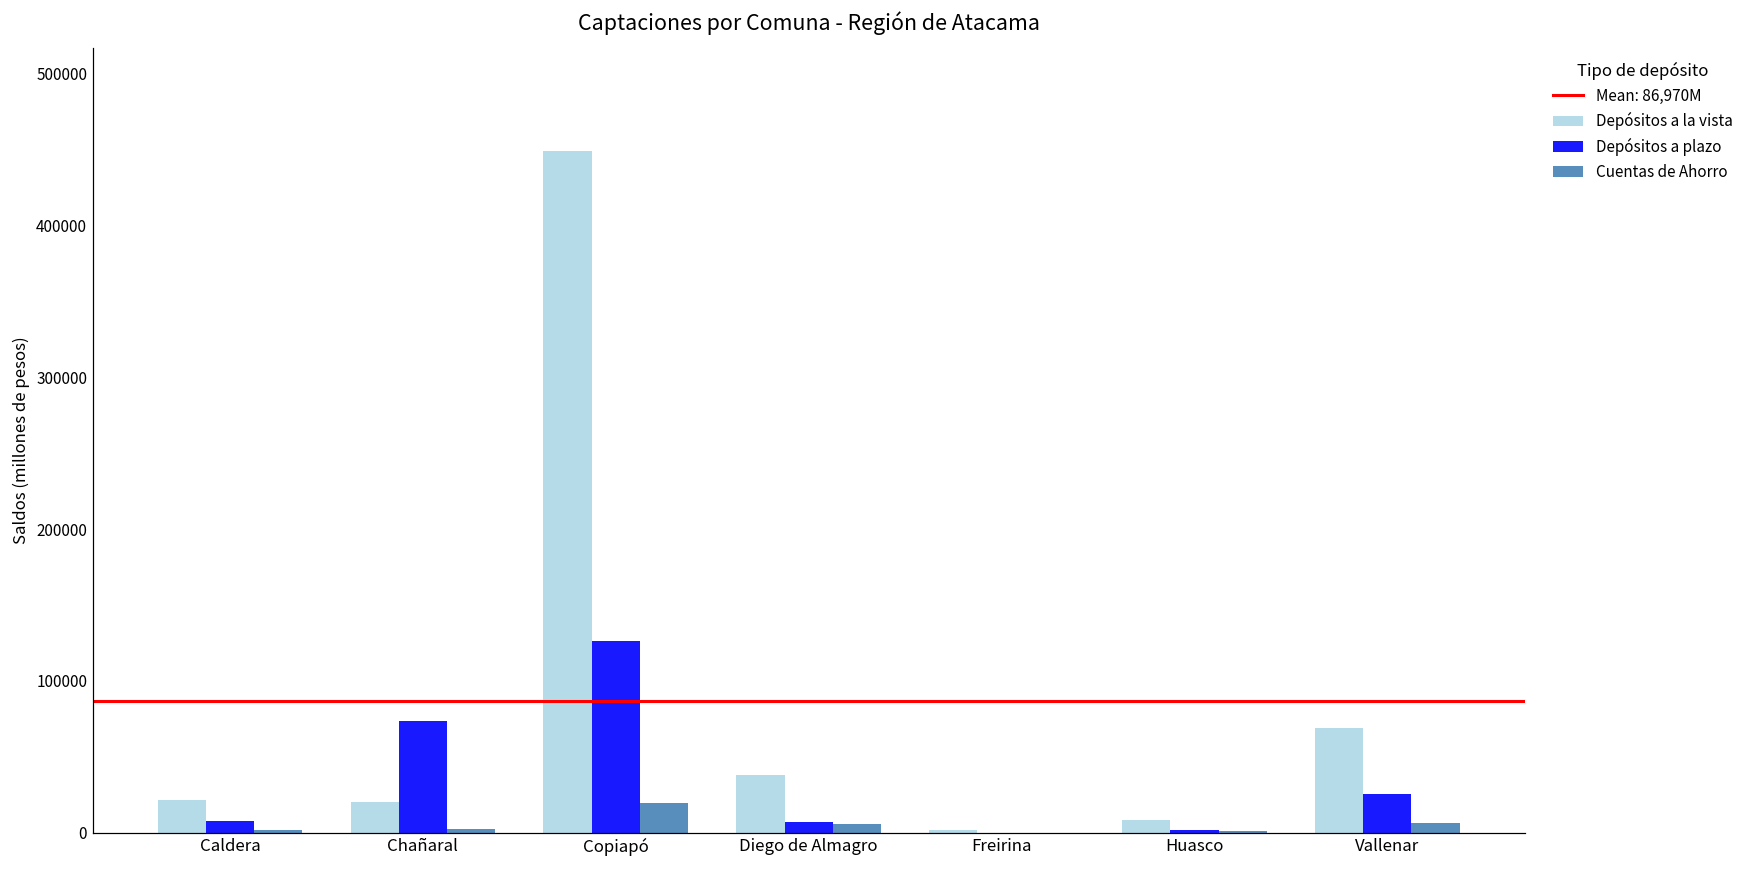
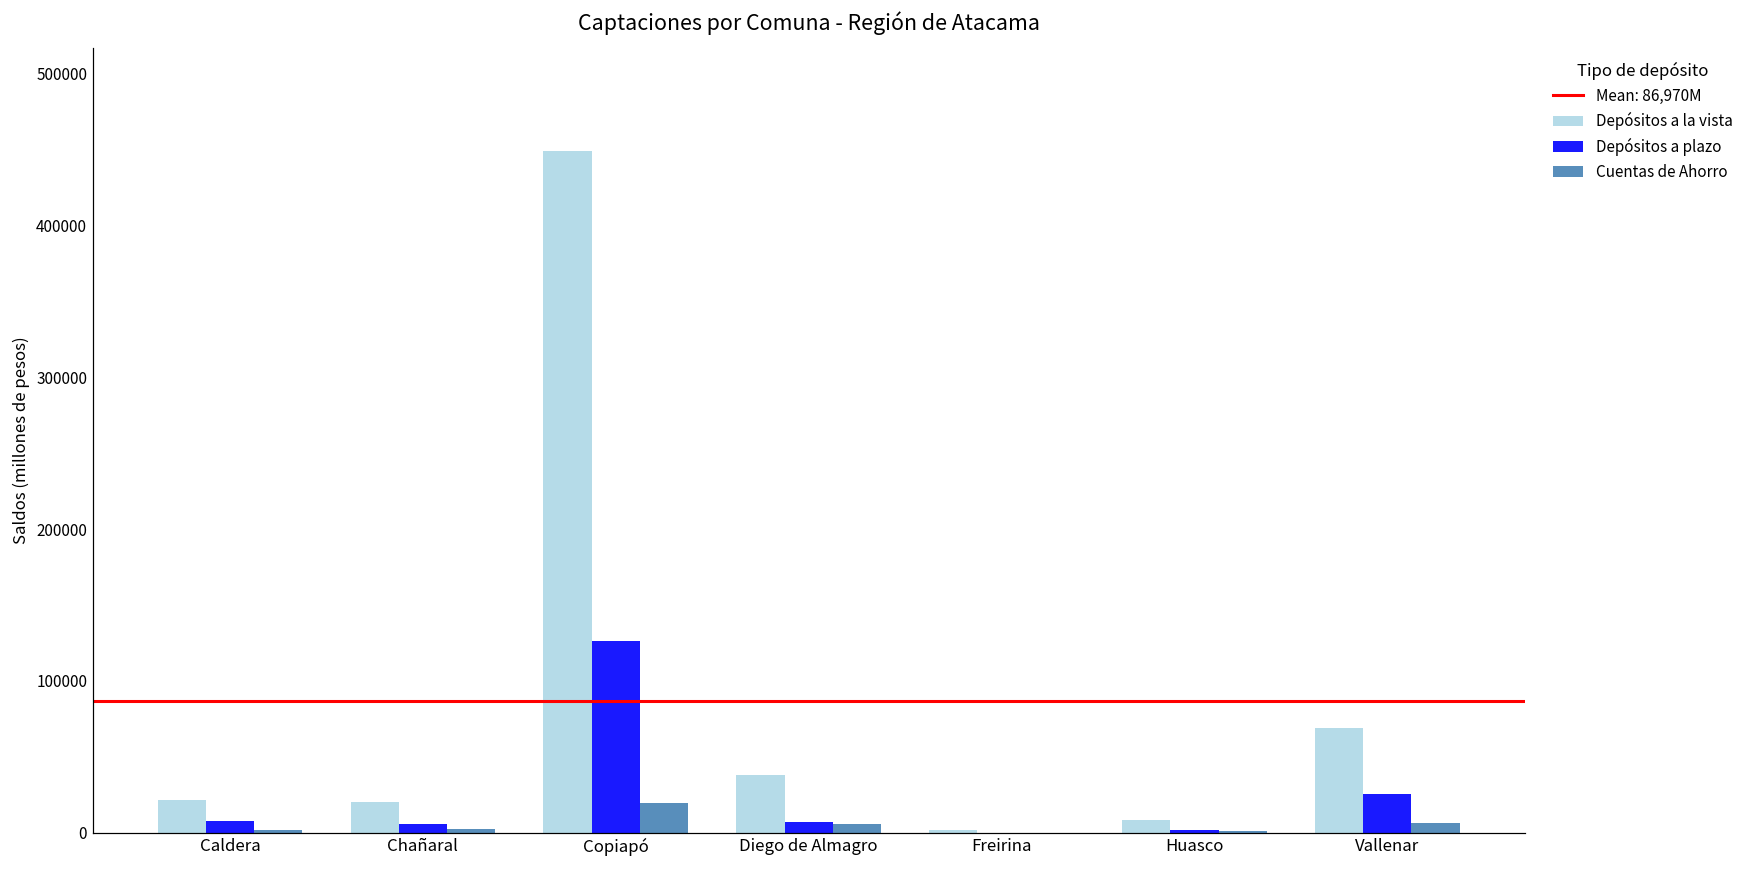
Depósitos a plazo, Chañaral: 74000 -> 6000
